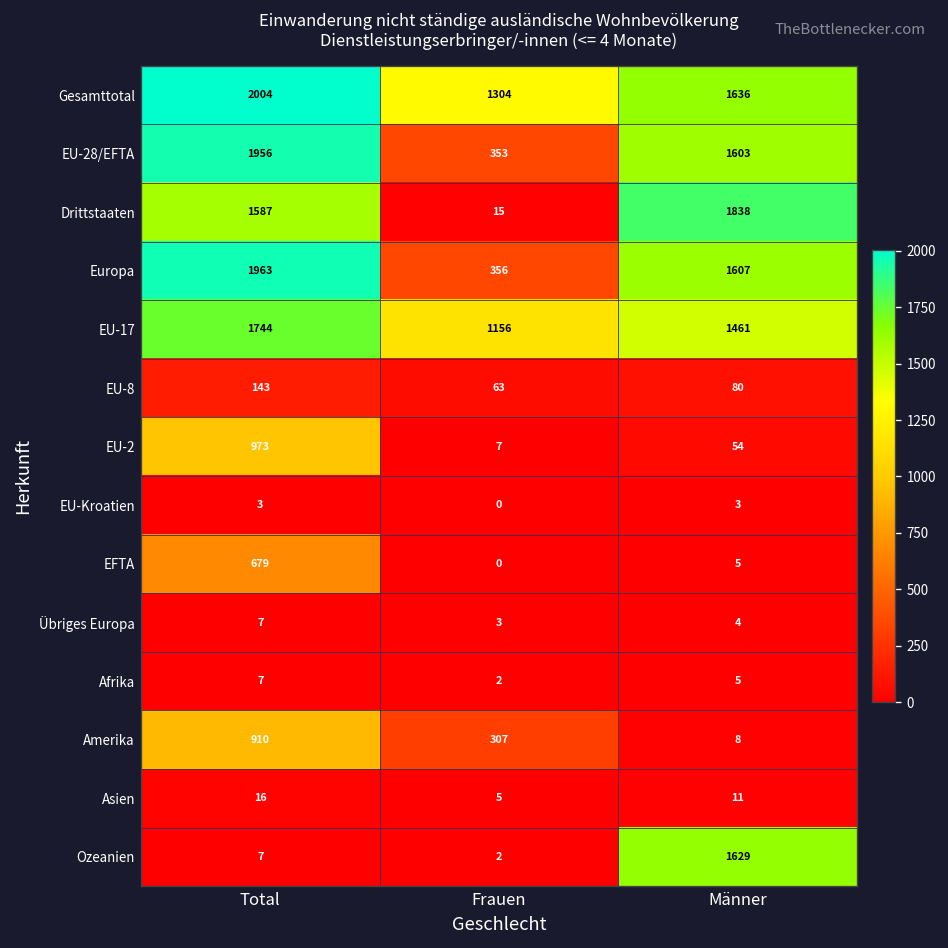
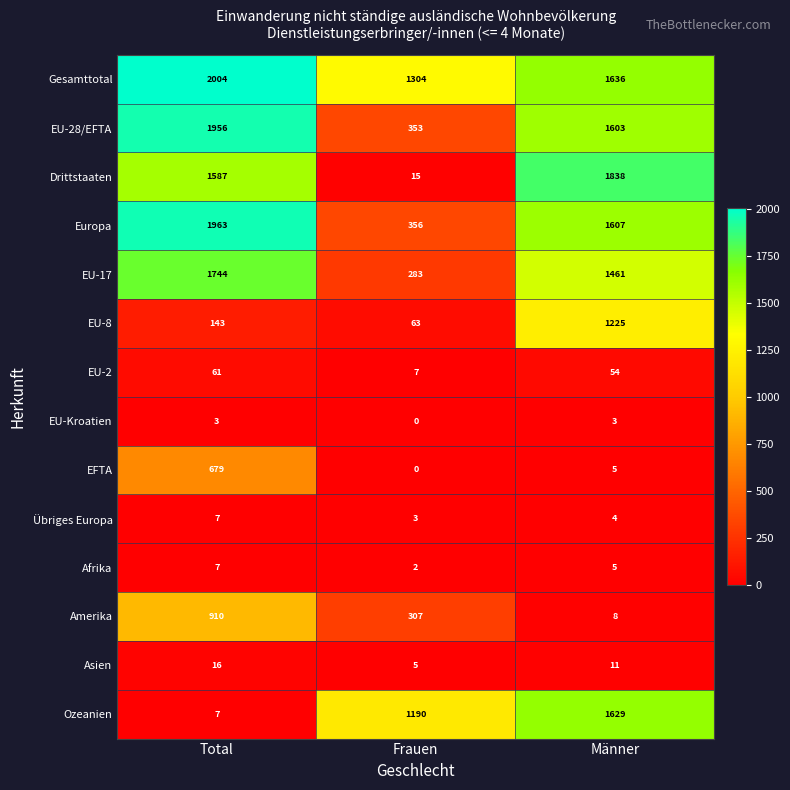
EU-17, Frauen: 1156 -> 283
EU-8, Männer: 80 -> 1225
EU-2, Total: 973 -> 61
Ozeanien, Frauen: 2 -> 1190
